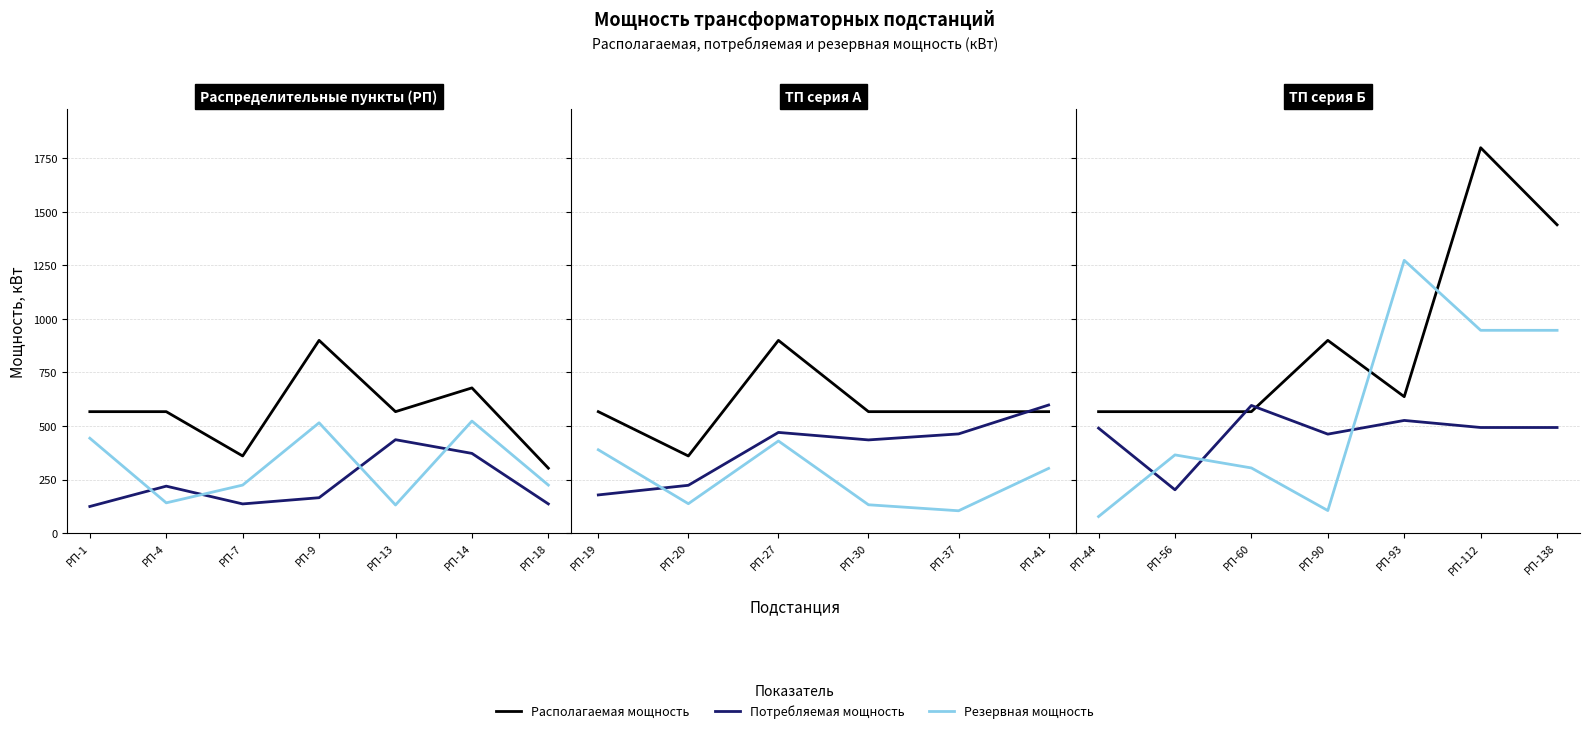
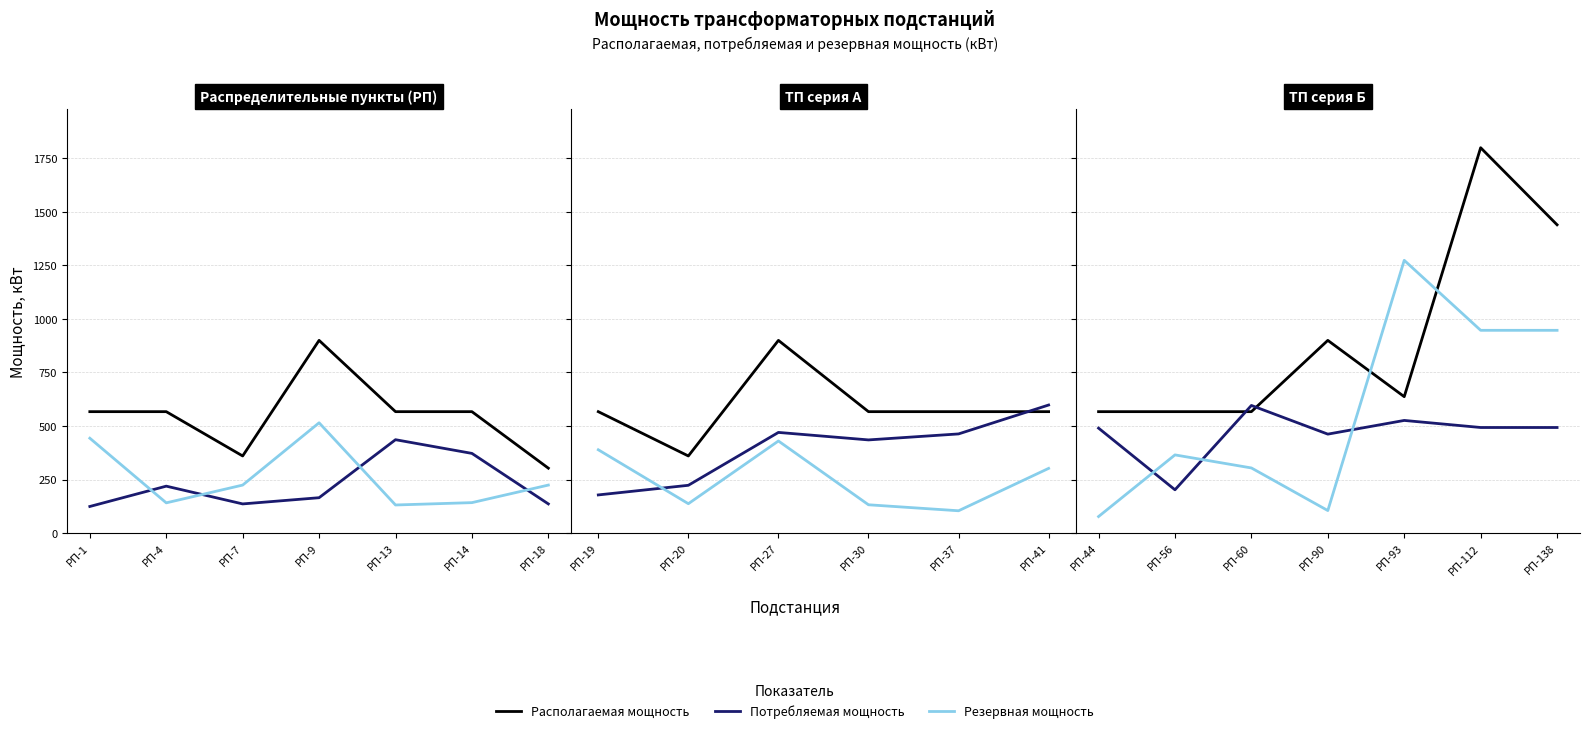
Распределительные пункты (РП), Располагаемая мощность, РП-14: 680 -> 570
Распределительные пункты (РП), Резервная мощность, РП-14: 520 -> 140
